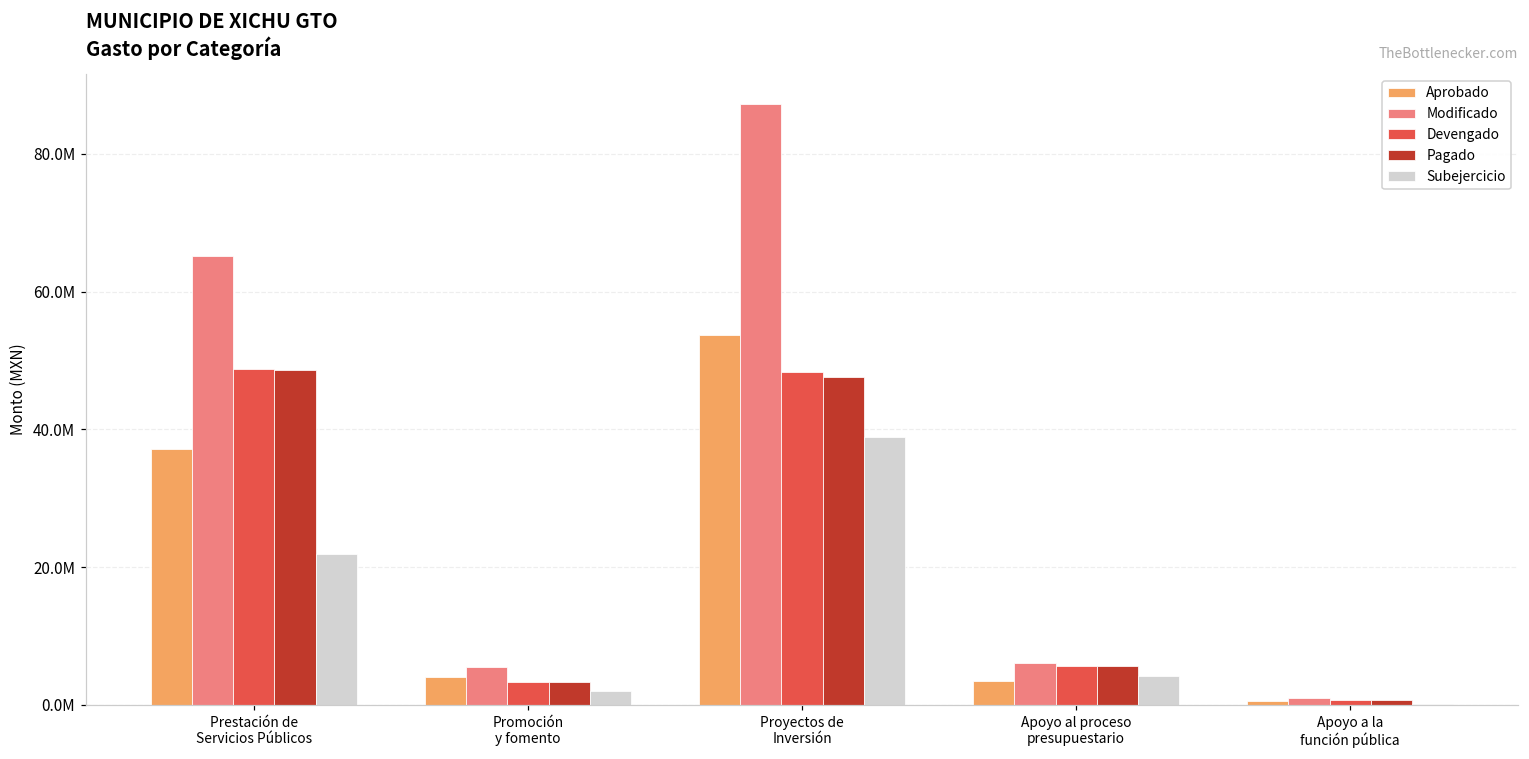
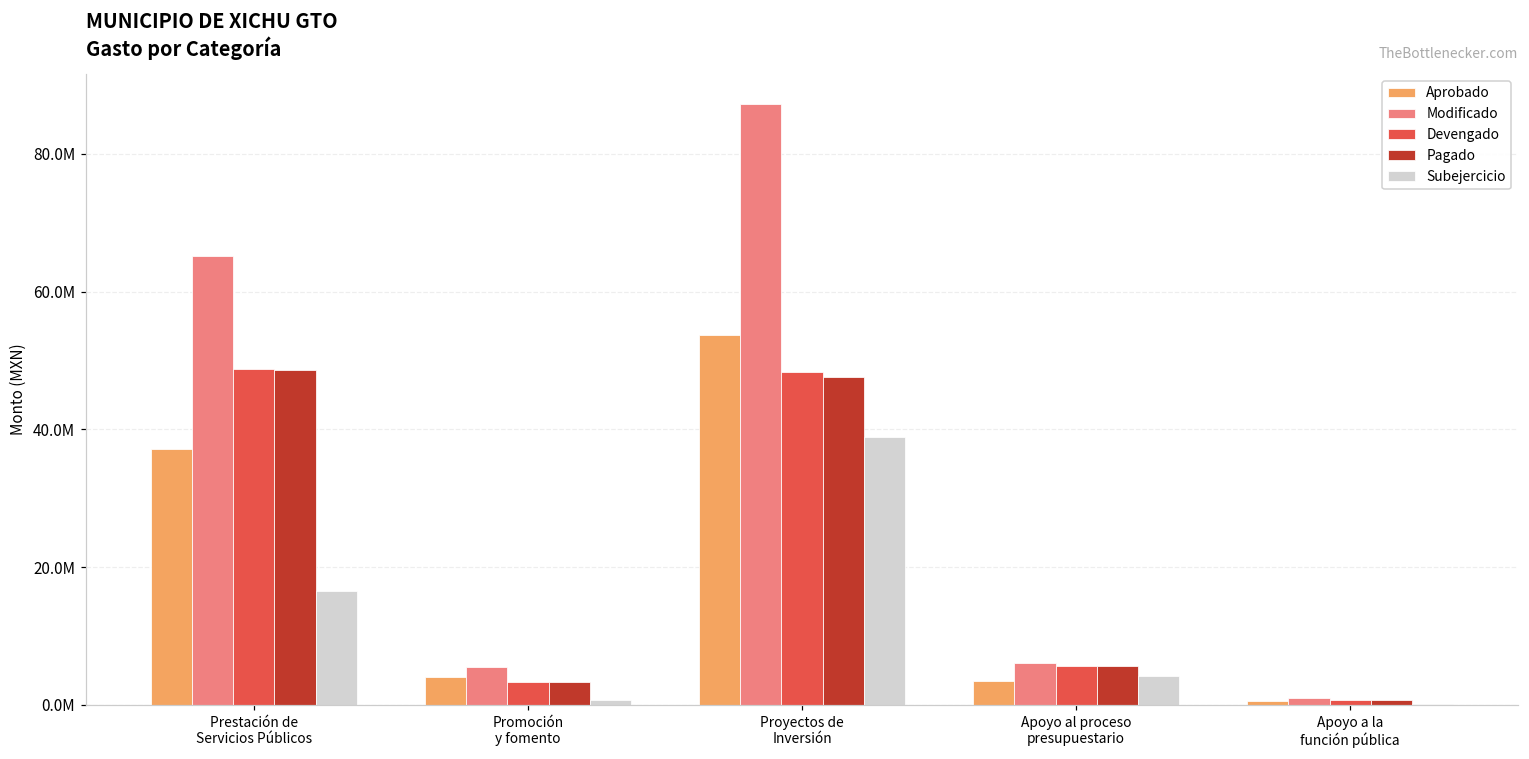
Subejercicio, Prestación de Servicios Públicos: 22000000 -> 16000000
Subejercicio, Promoción y fomento: 2000000 -> 1000000
